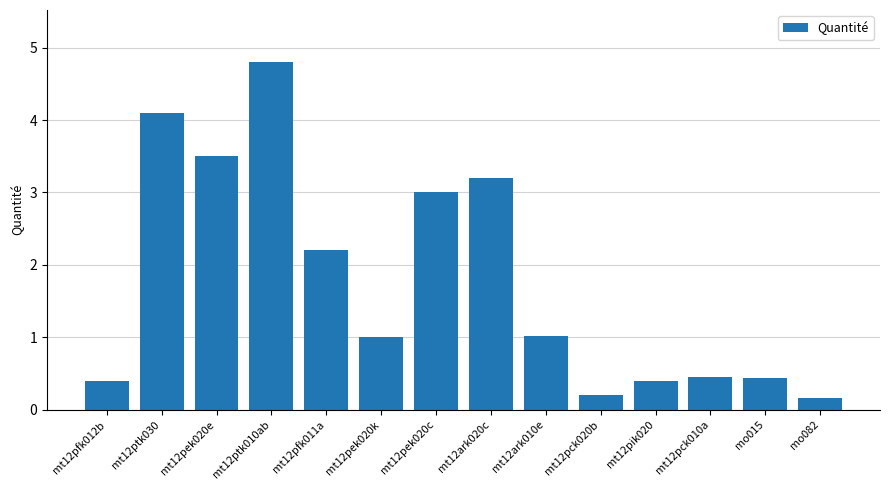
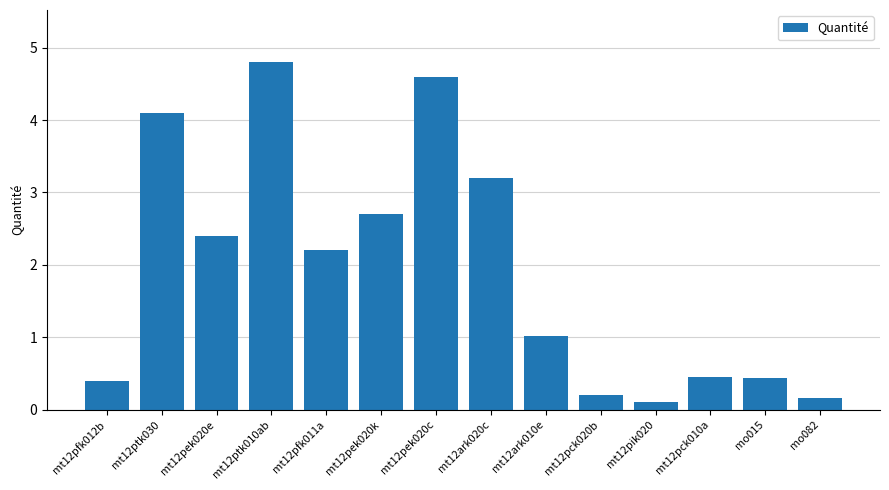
mt12pek020e: 3.5 -> 2.4
mt12pek020k: 1.0 -> 2.7
mt12pek020c: 3.0 -> 4.6
mt12pik020: 0.4 -> 0.1
